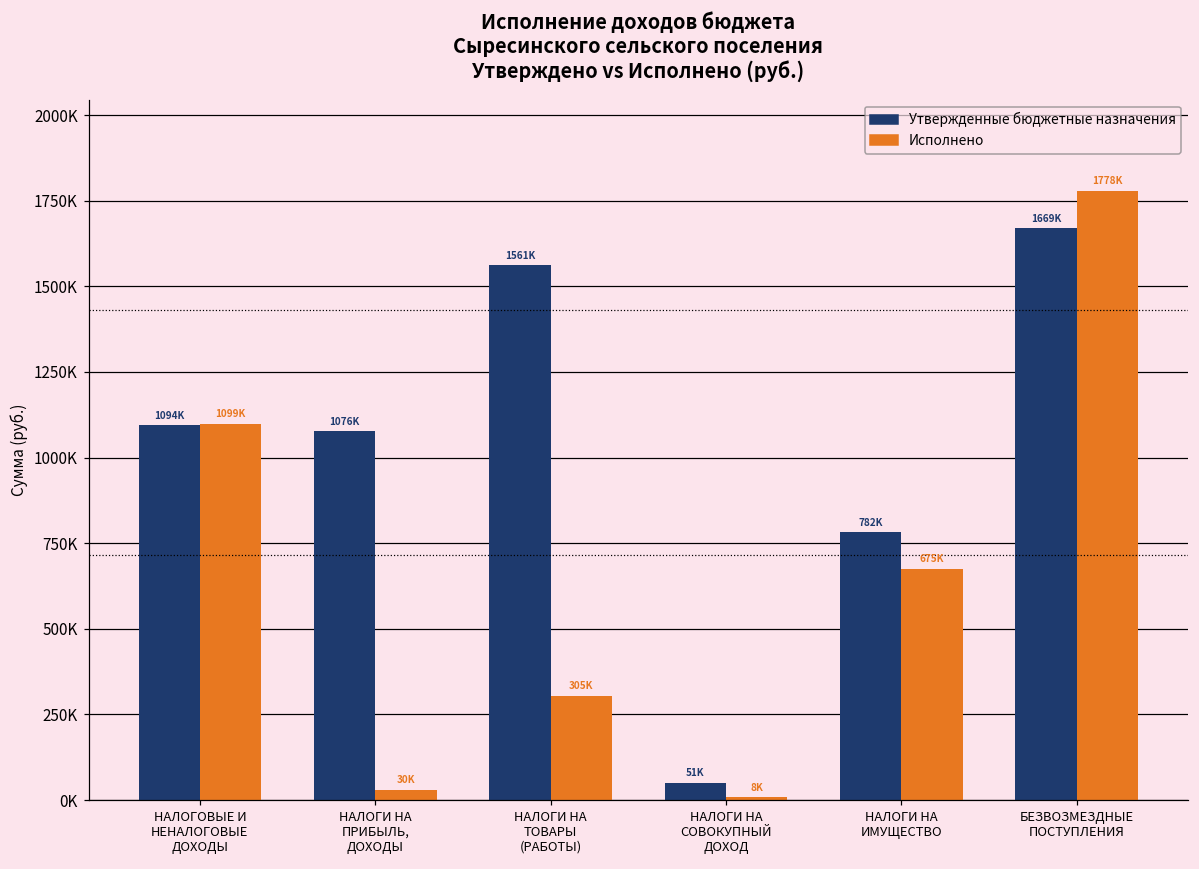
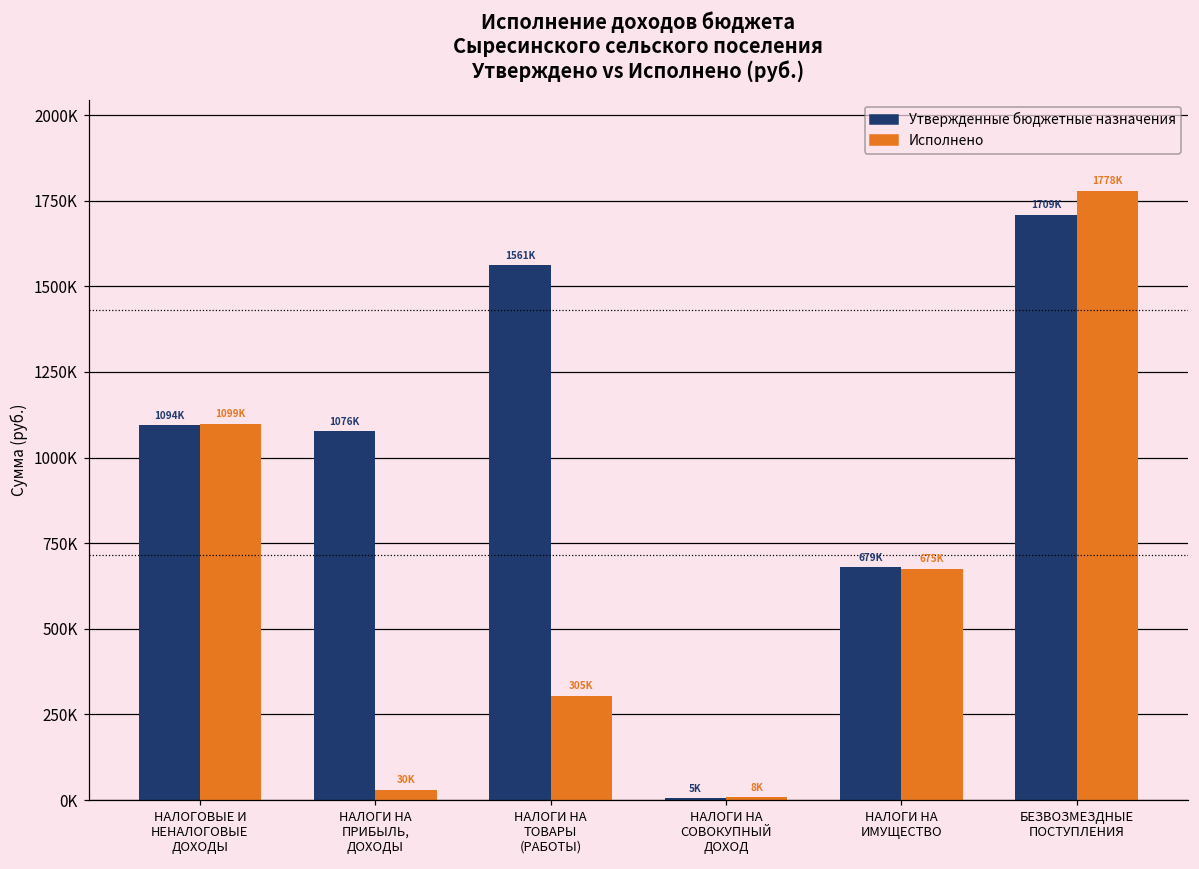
Утвержденные бюджетные назначения, НАЛОГИ НА СОВОКУПНЫЙ ДОХОД: 51K -> 5K
Утвержденные бюджетные назначения, НАЛОГИ НА ИМУЩЕСТВО: 782K -> 679K
Утвержденные бюджетные назначения, БЕЗВОЗМЕЗДНЫЕ ПОСТУПЛЕНИЯ: 1669K -> 1709K
